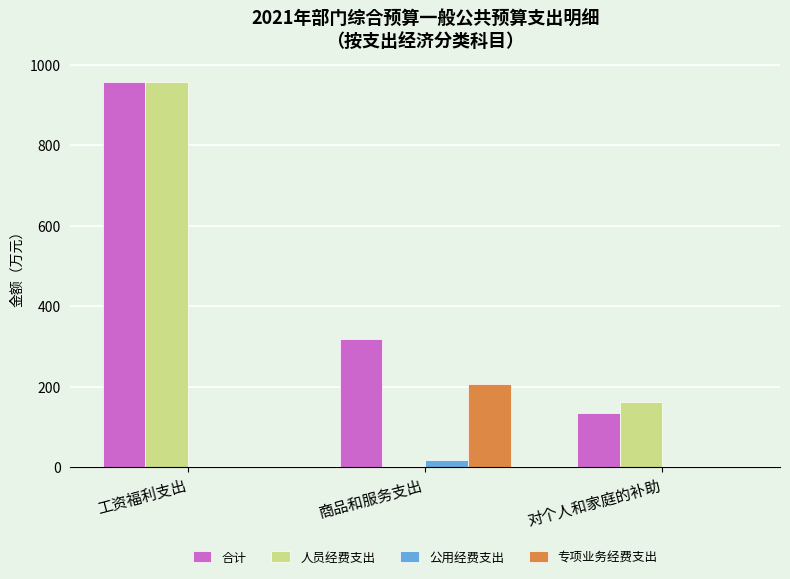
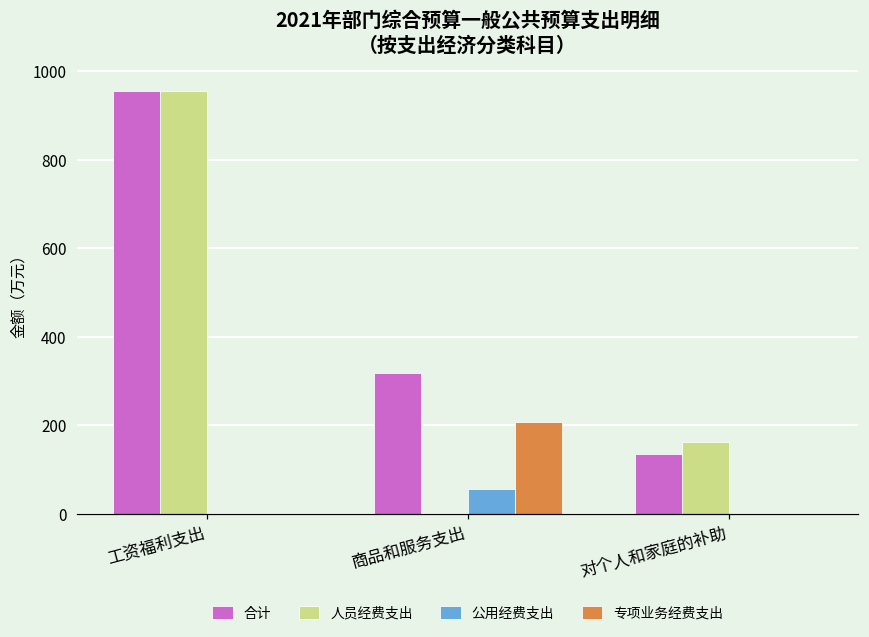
公用经费支出, 商品和服务支出: 20 -> 60
